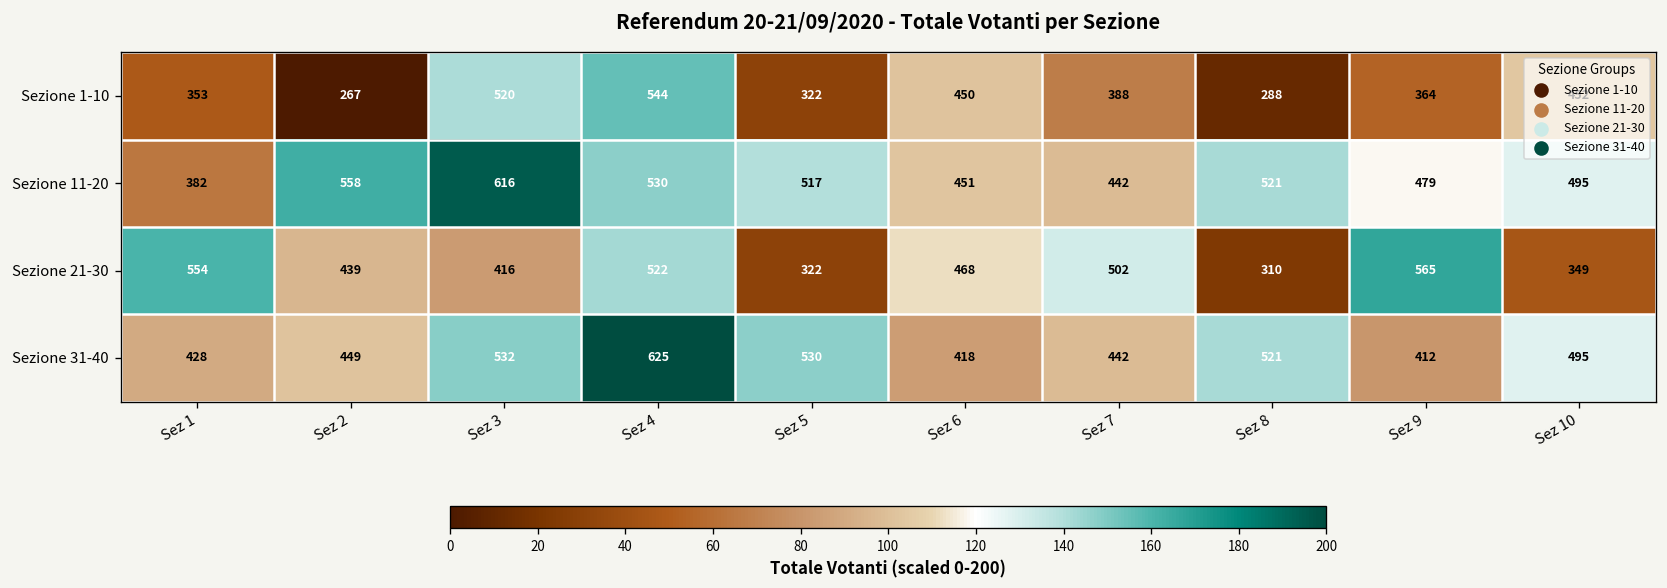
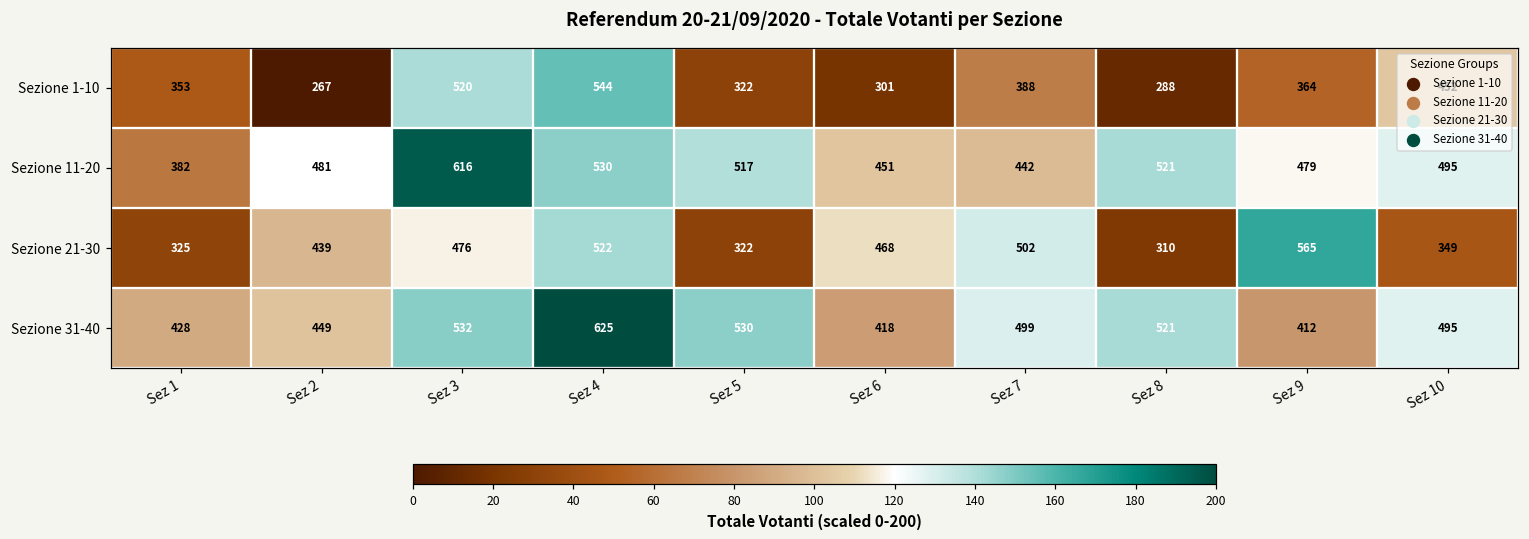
Sezione 1-10, Sez 6: 450 -> 301
Sezione 11-20, Sez 2: 558 -> 481
Sezione 21-30, Sez 1: 554 -> 325
Sezione 21-30, Sez 3: 416 -> 476
Sezione 31-40, Sez 7: 442 -> 499
